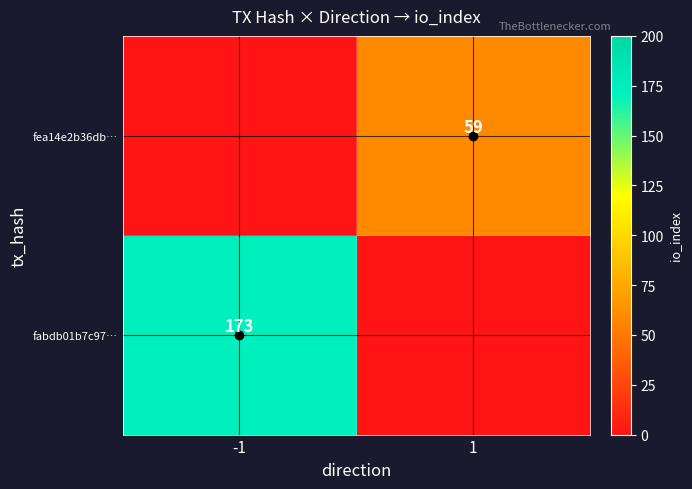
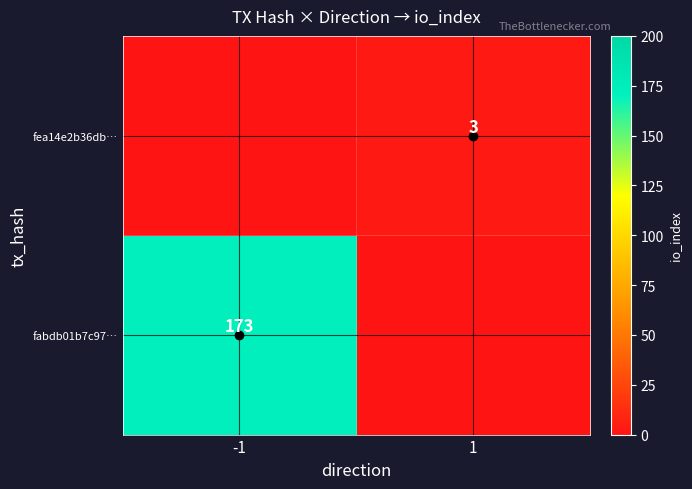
fea14e2b36db…, 1: 59 -> 3
